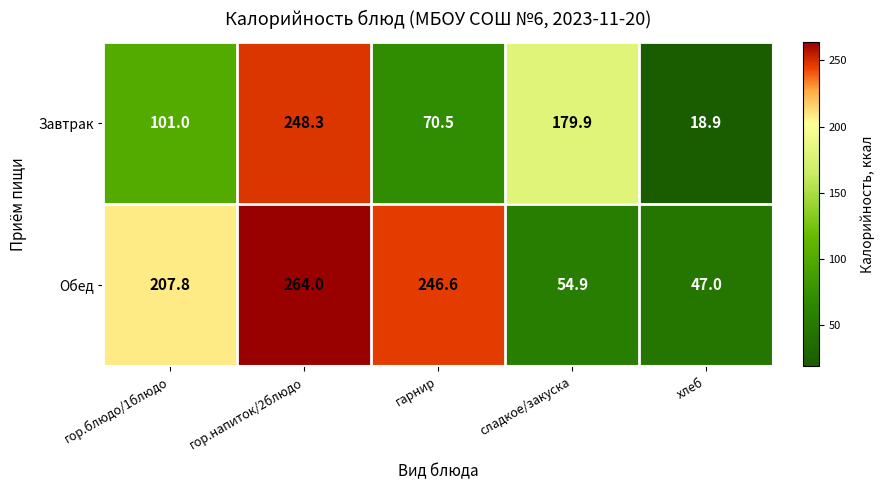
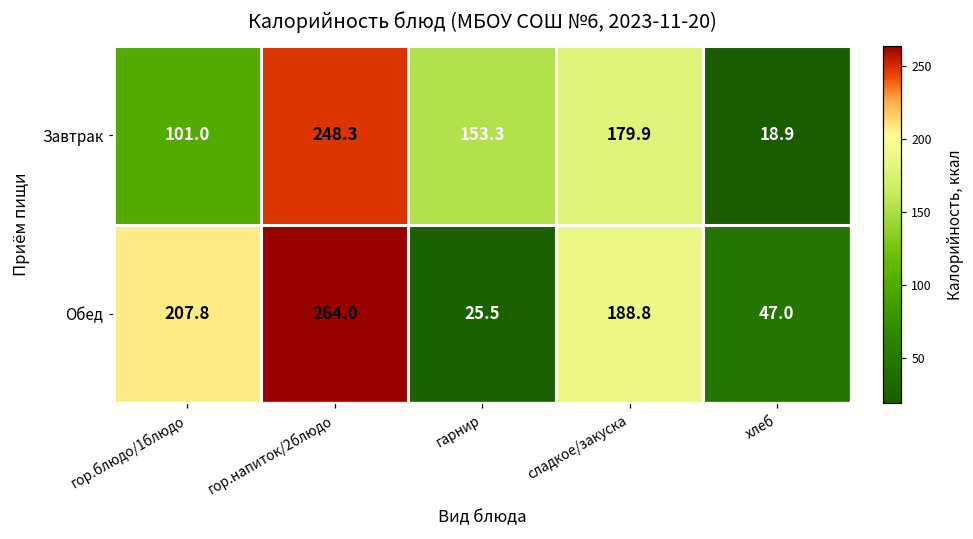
Завтрак, гарнир: 70.5 -> 153.3
Обед, гарнир: 246.6 -> 25.5
Обед, сладкое/закуска: 54.9 -> 188.8
